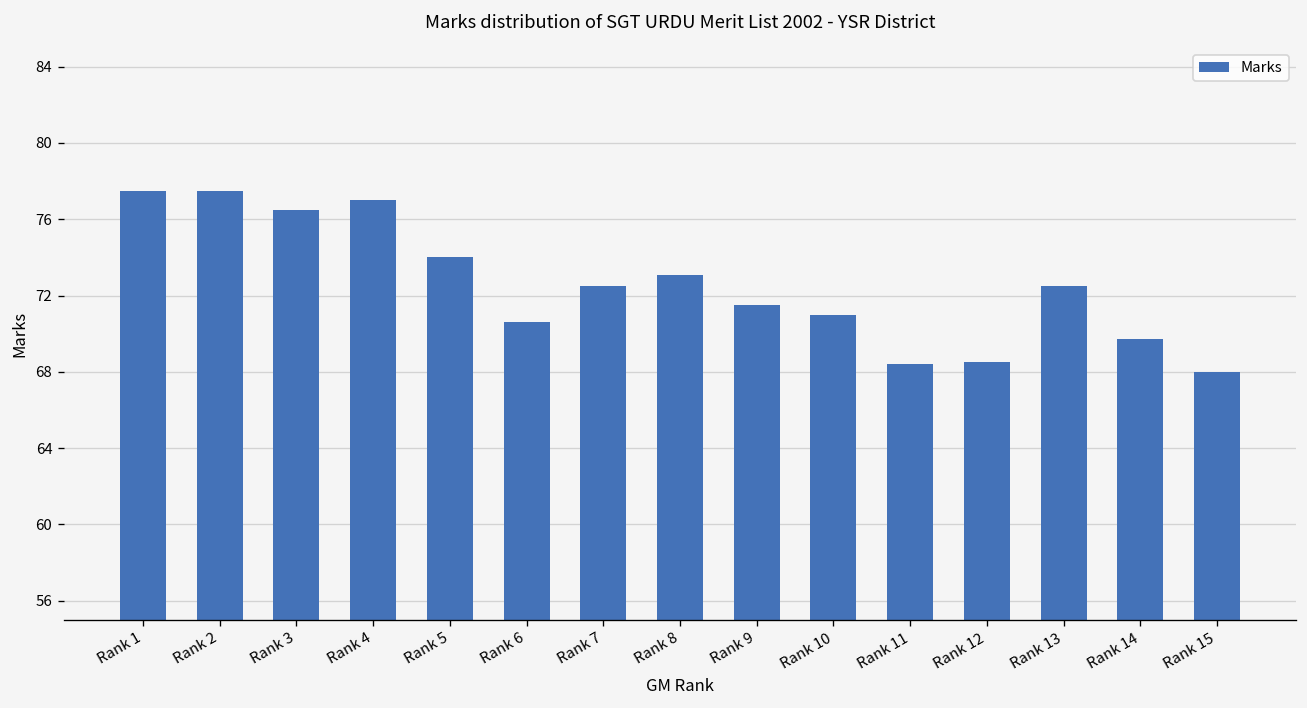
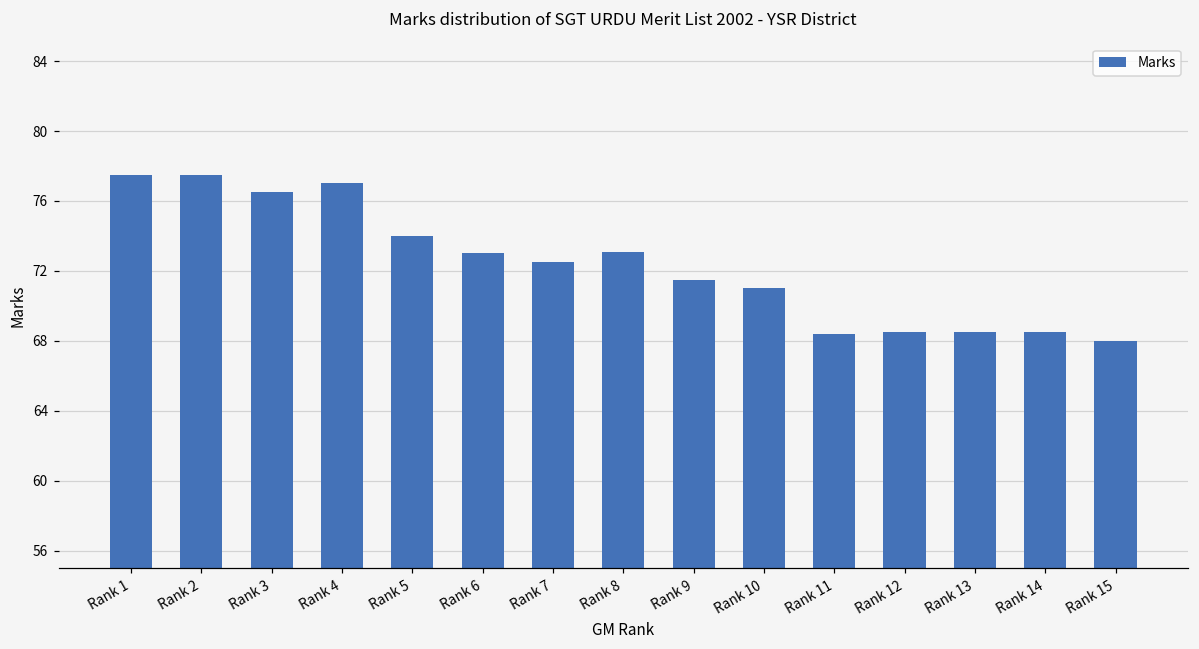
Rank 6: 70.6 -> 73.0
Rank 13: 72.5 -> 68.5
Rank 14: 69.7 -> 68.5
